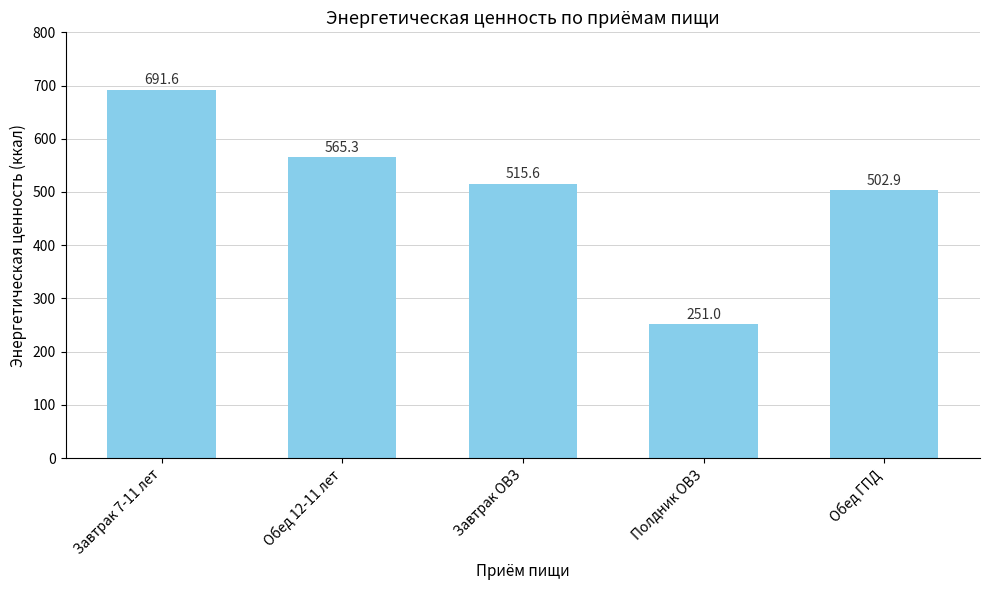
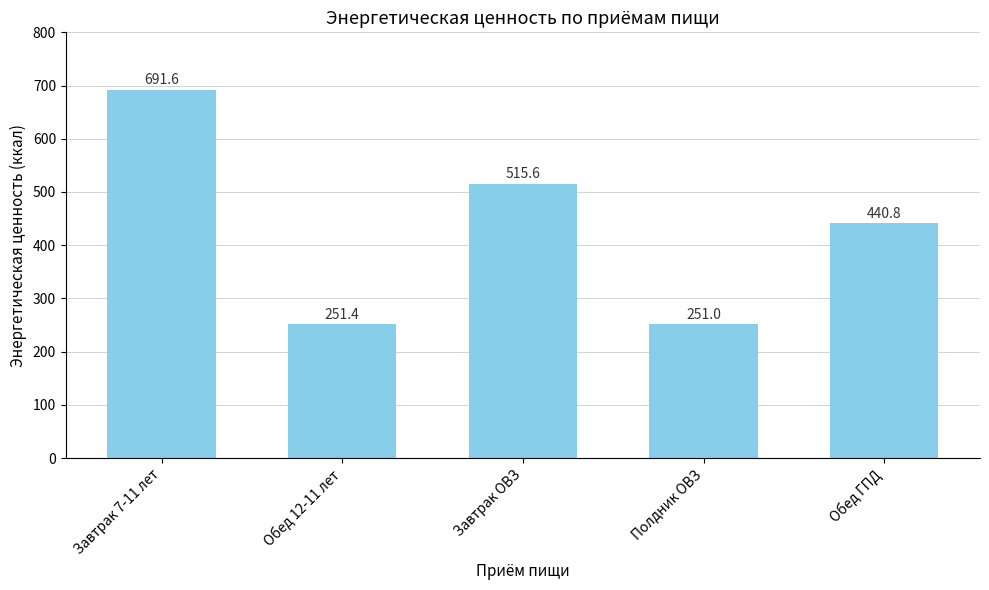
Обед 12-11 лет: 565.3 -> 251.4
Обед ГПД: 502.9 -> 440.8
